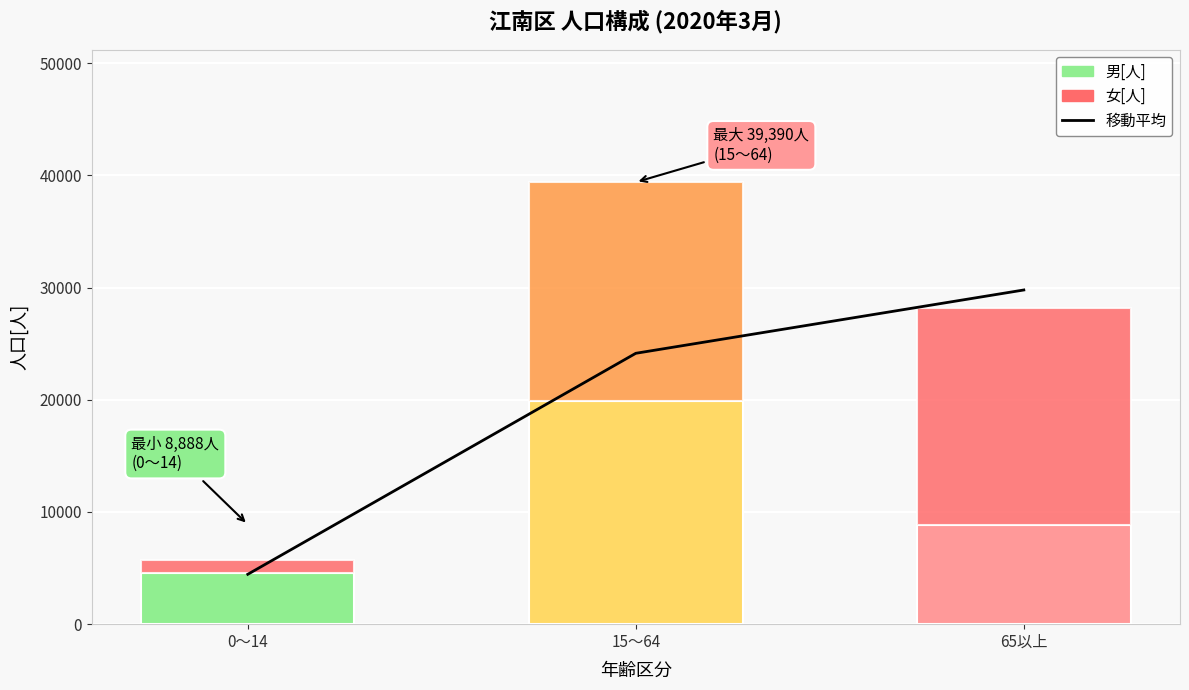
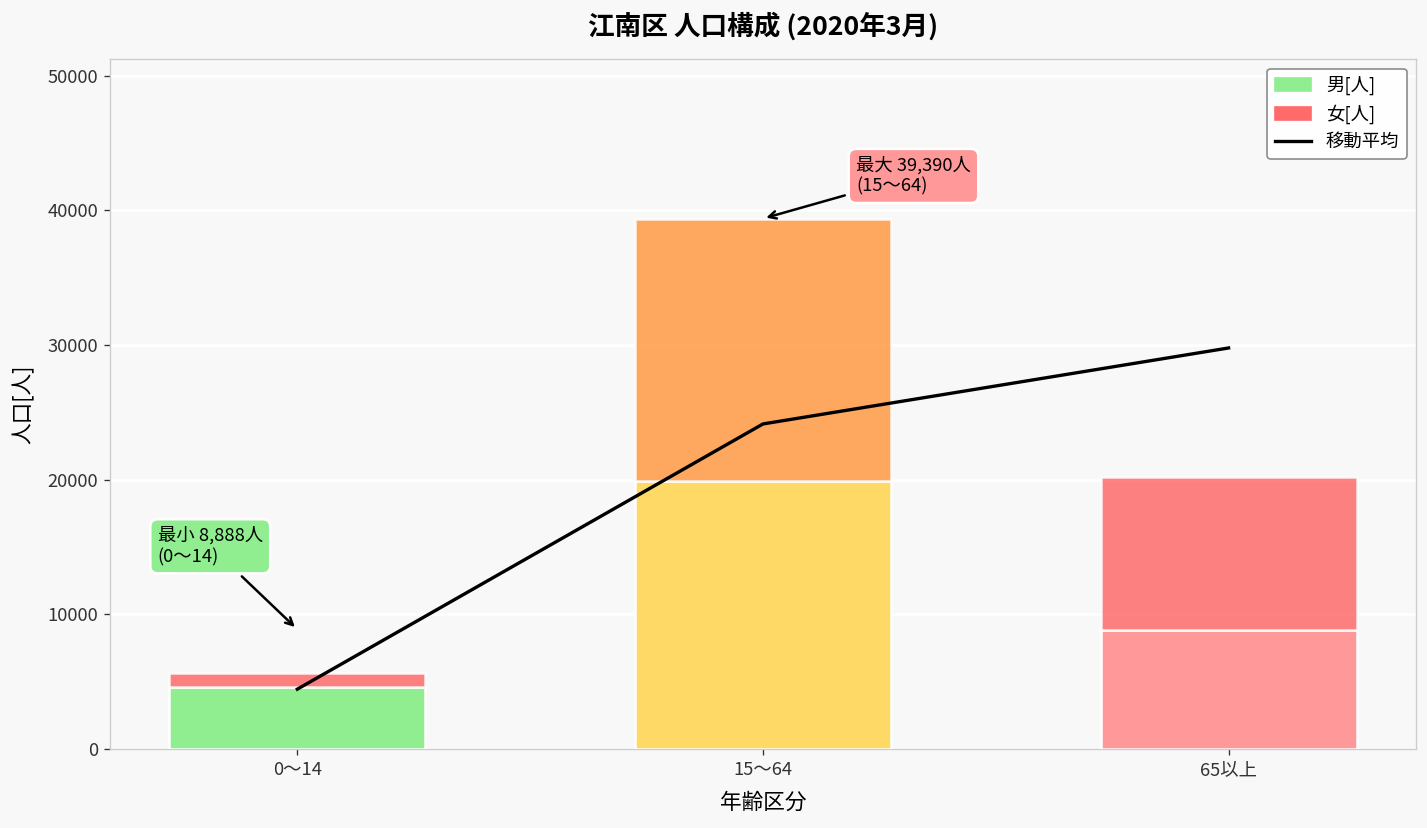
女[人], 65以上: 19300 -> 11300
